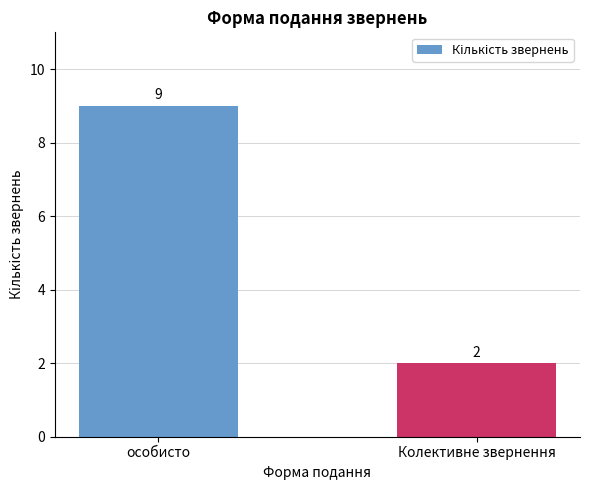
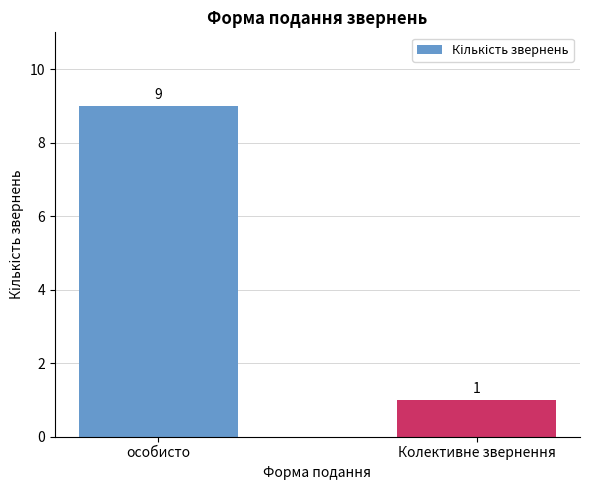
Колективне звернення: 2 -> 1
